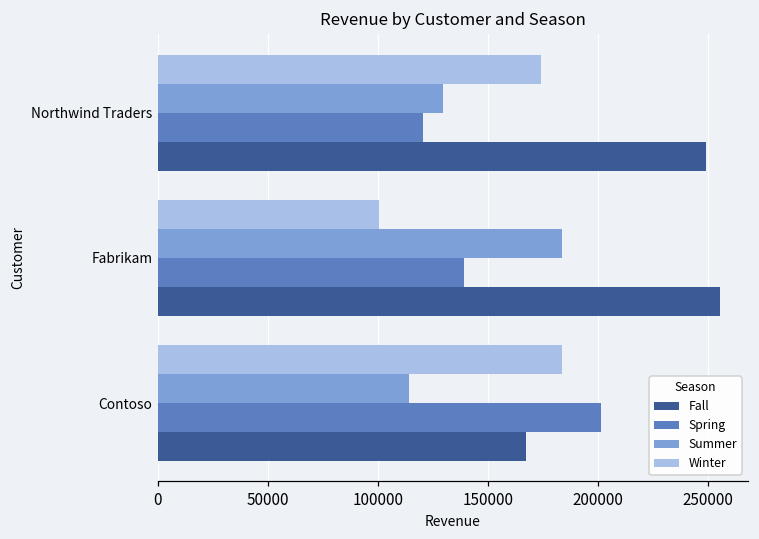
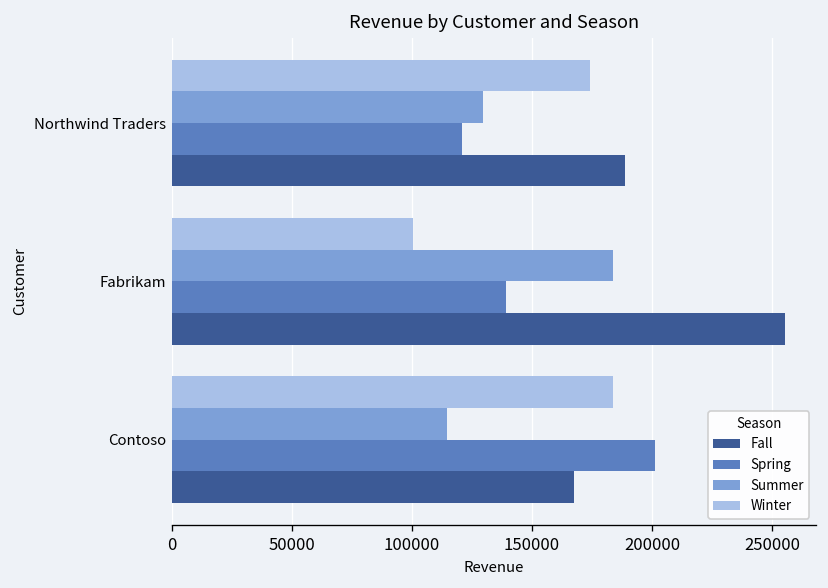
Fall, Northwind Traders: 249000 -> 189000
